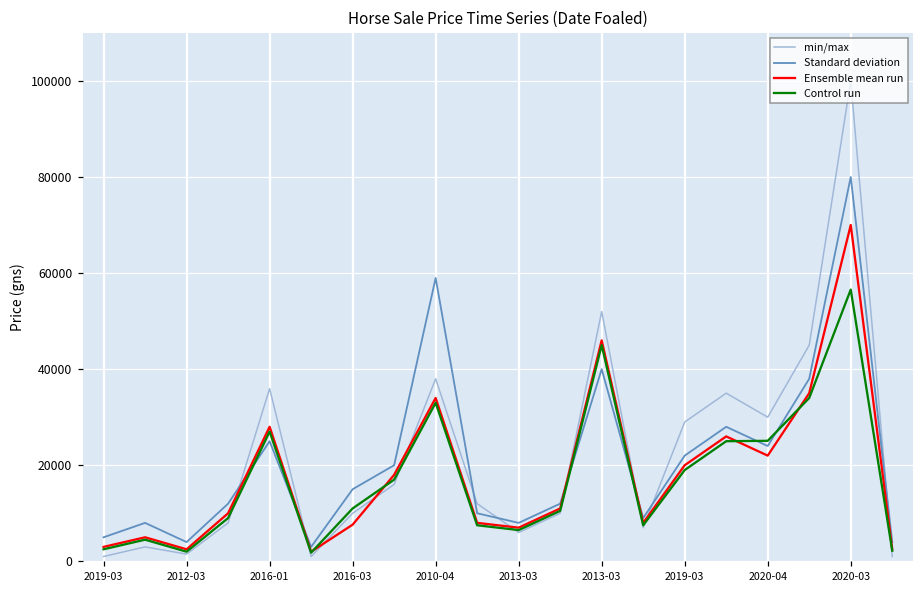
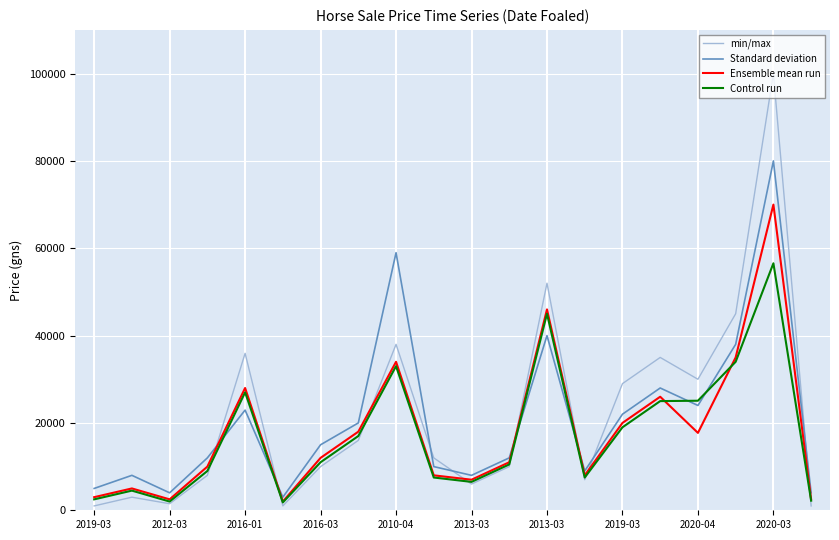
Standard deviation, 2016-01: 25000 -> 23000
Ensemble mean run, 2016-03: 8000 -> 12000
Ensemble mean run, 2020-04: 22000 -> 18000
